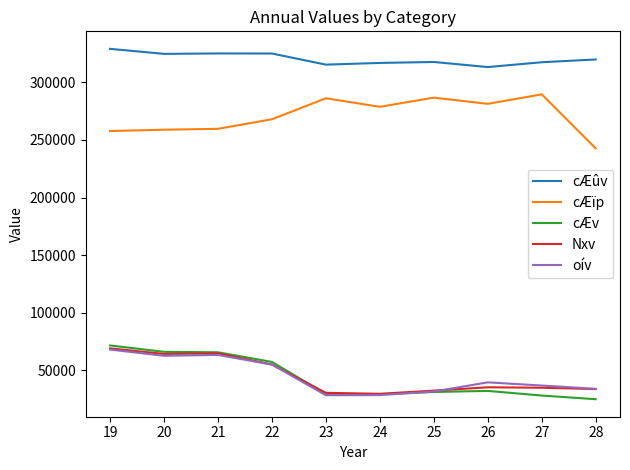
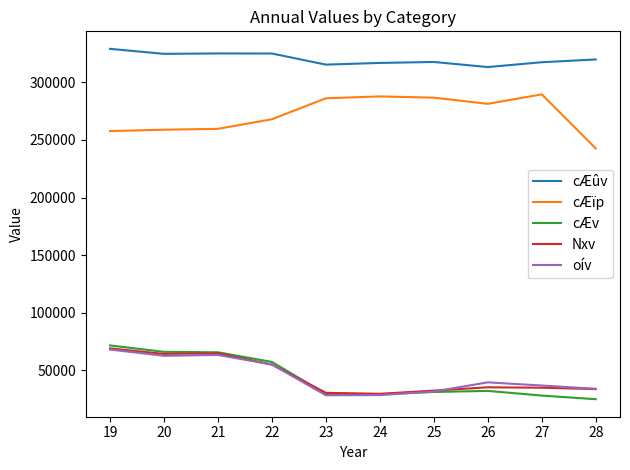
cÆïp, 24: 279000 -> 288000
